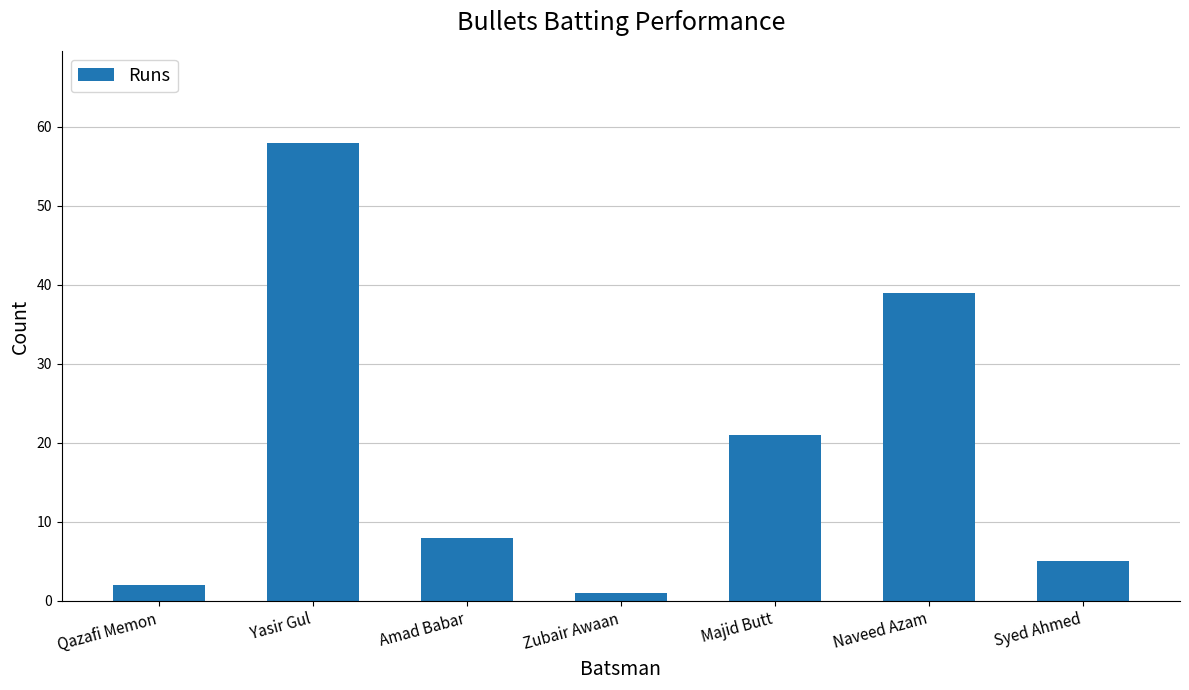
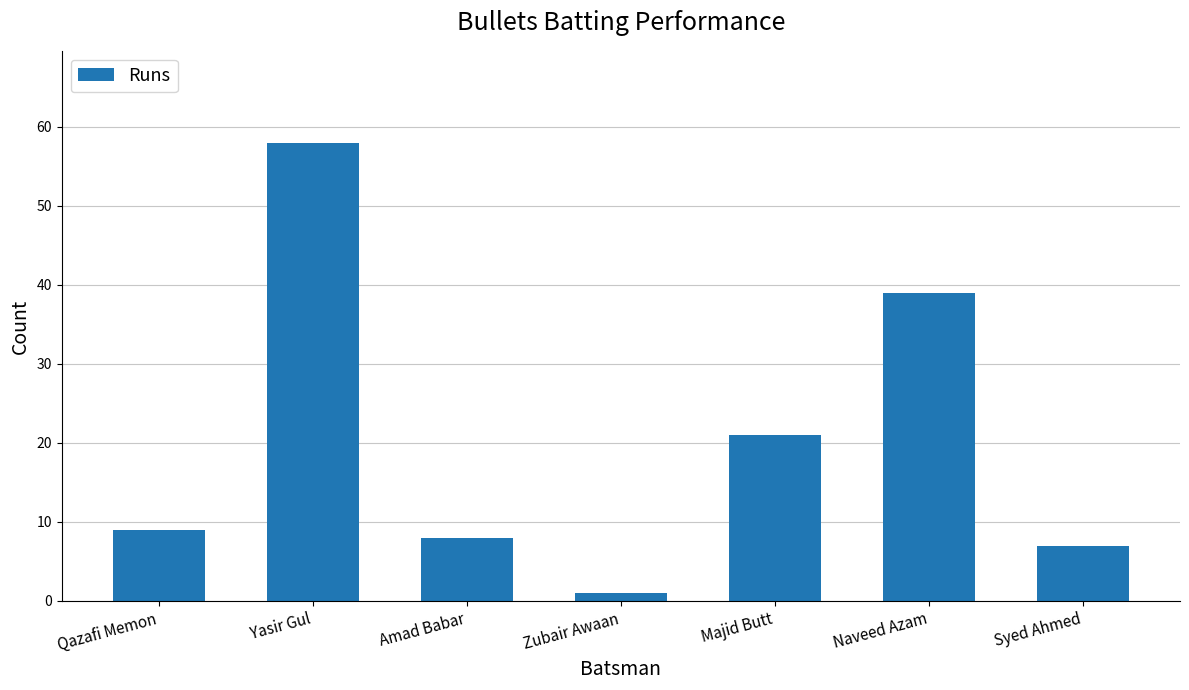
Qazafi Memon: 2 -> 9
Syed Ahmed: 5 -> 7
